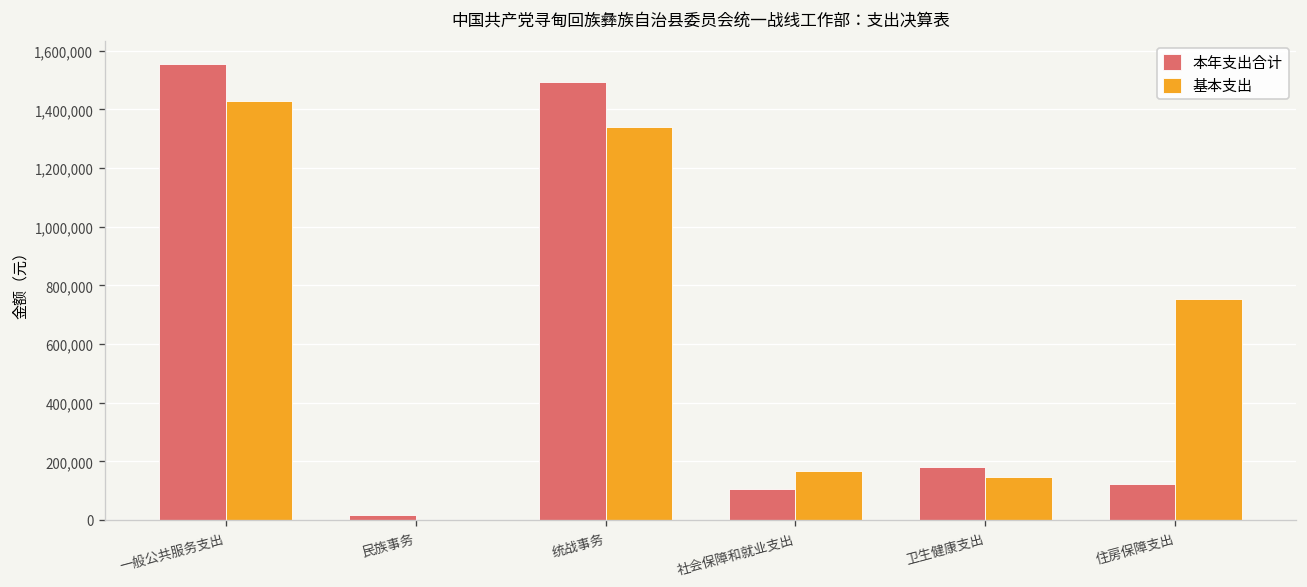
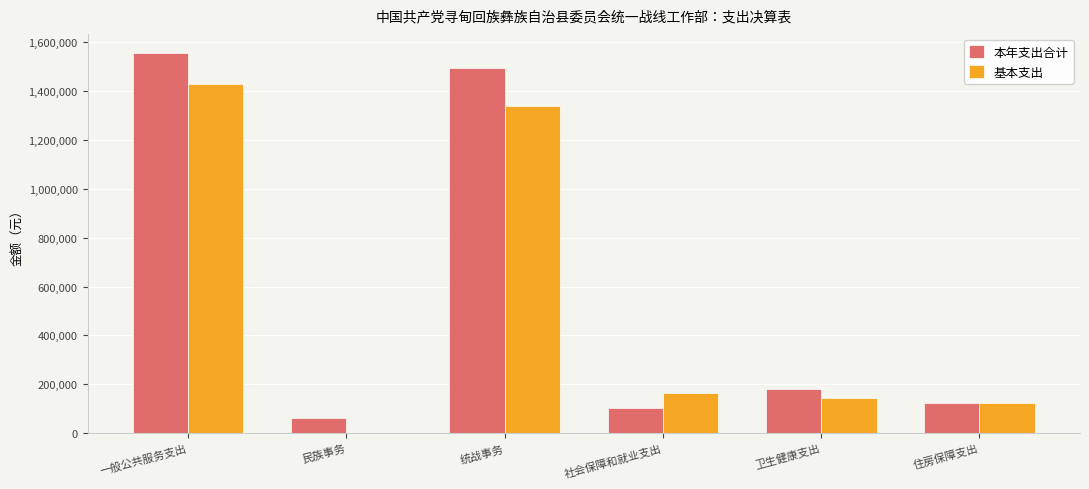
本年支出合计, 民族事务: 20,000 -> 60,000
基本支出, 住房保障支出: 750,000 -> 120,000
